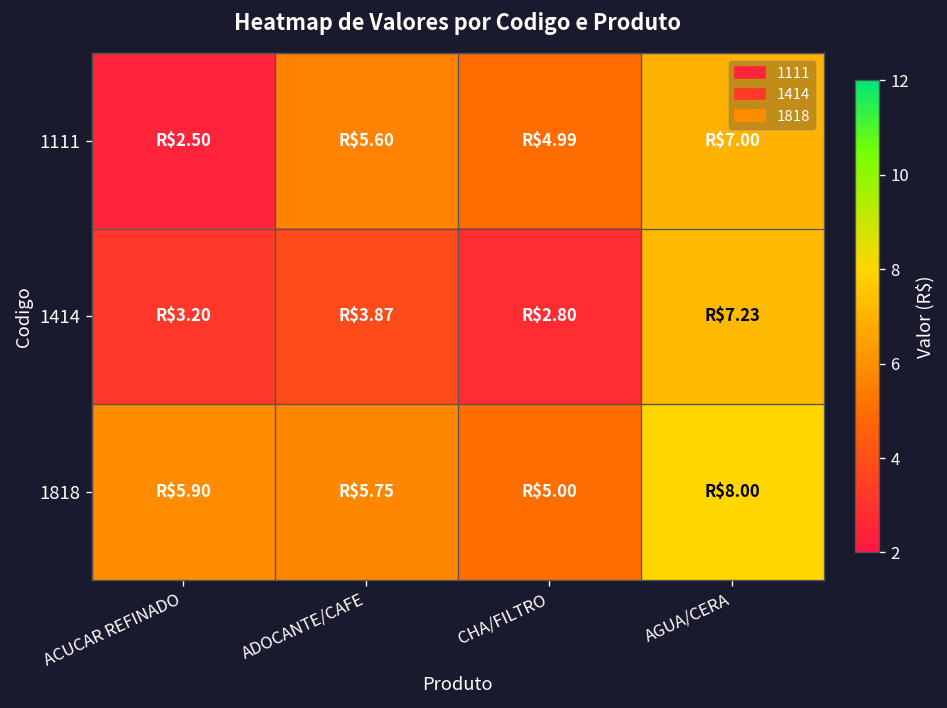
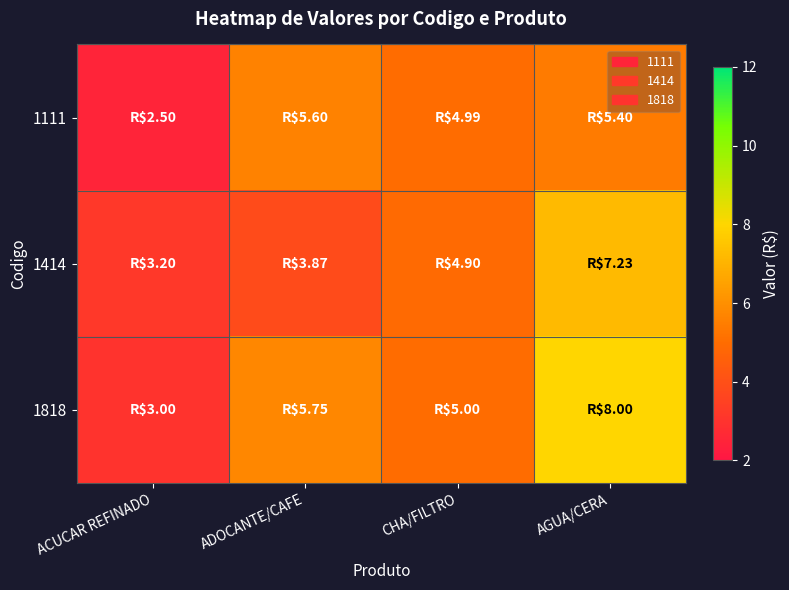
1111, AGUA/CERA: $7.00 -> $5.40
1414, CHA/FILTRO: $2.80 -> $4.90
1818, ACUCAR REFINADO: $5.90 -> $3.00
